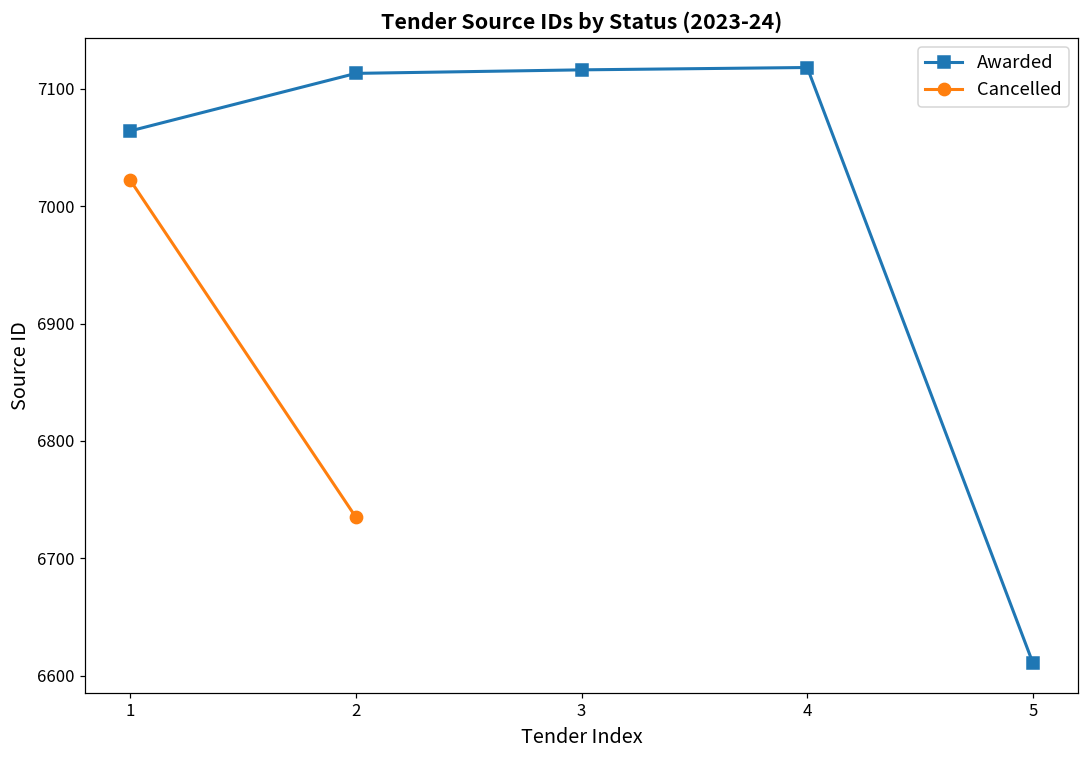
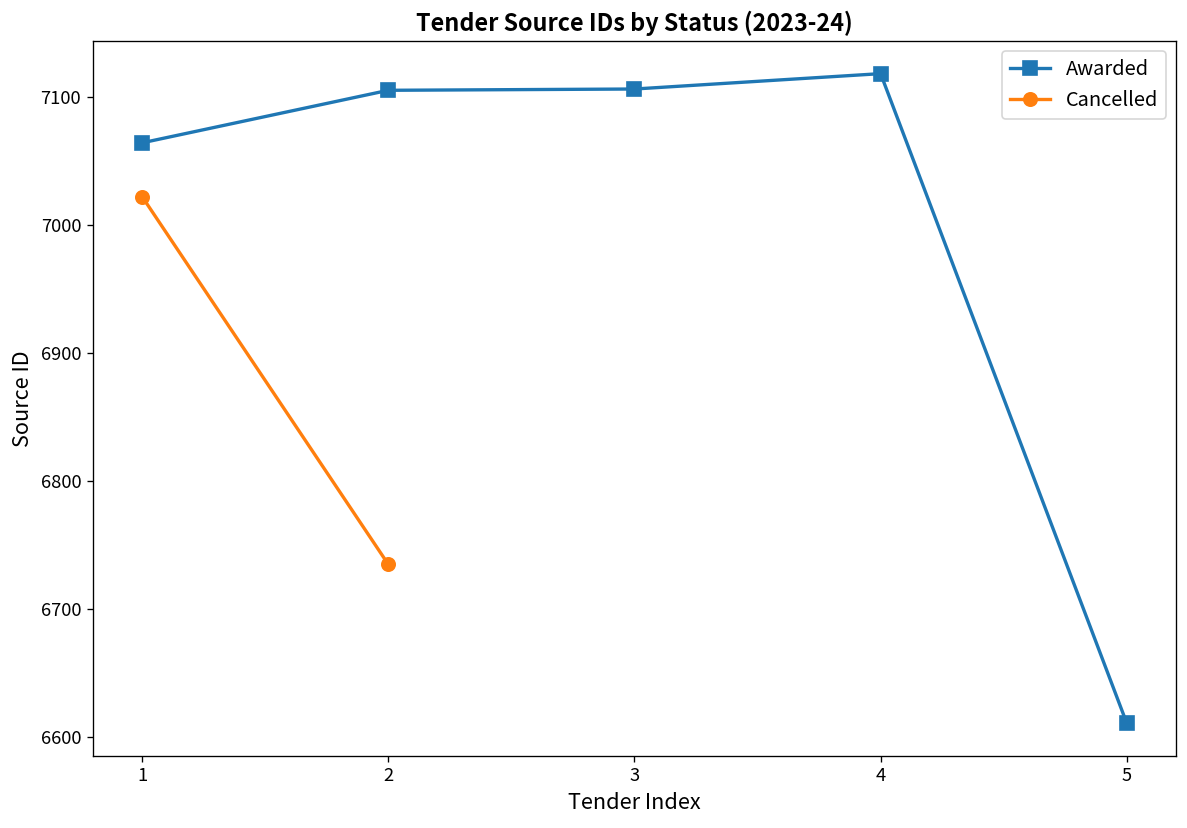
Awarded, 2: 7113 -> 7105
Awarded, 3: 7116 -> 7106
